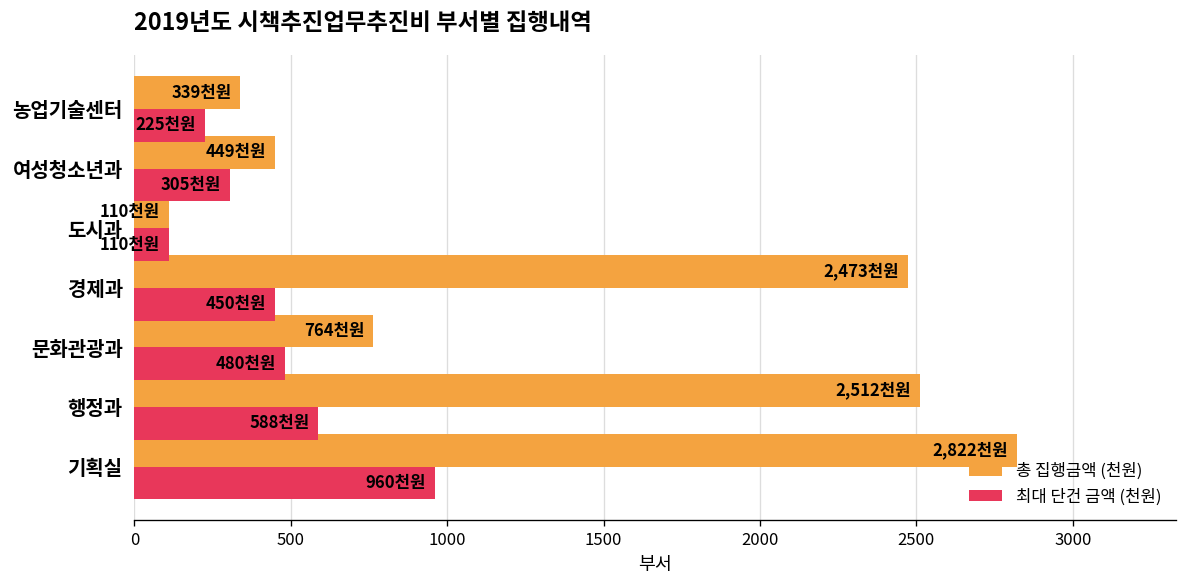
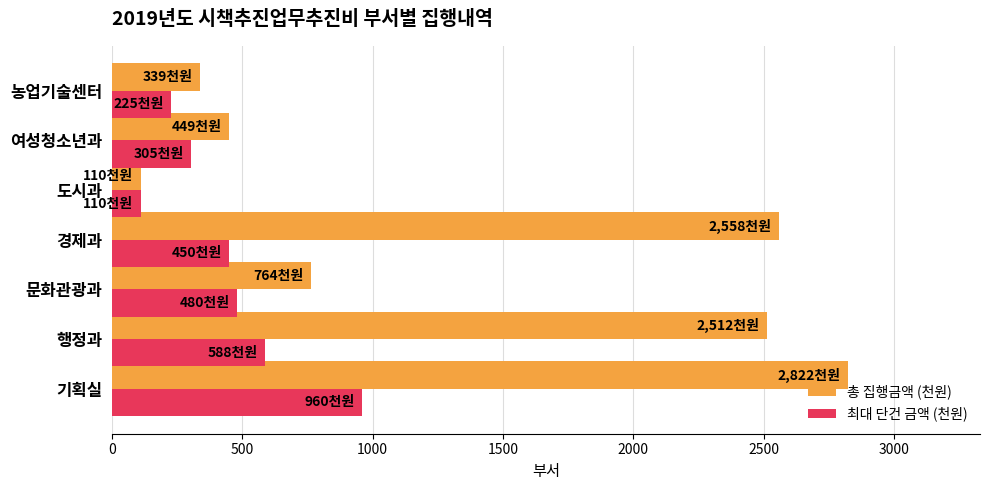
총 집행금액 (천원), 경제과: 2,473 -> 2,558
